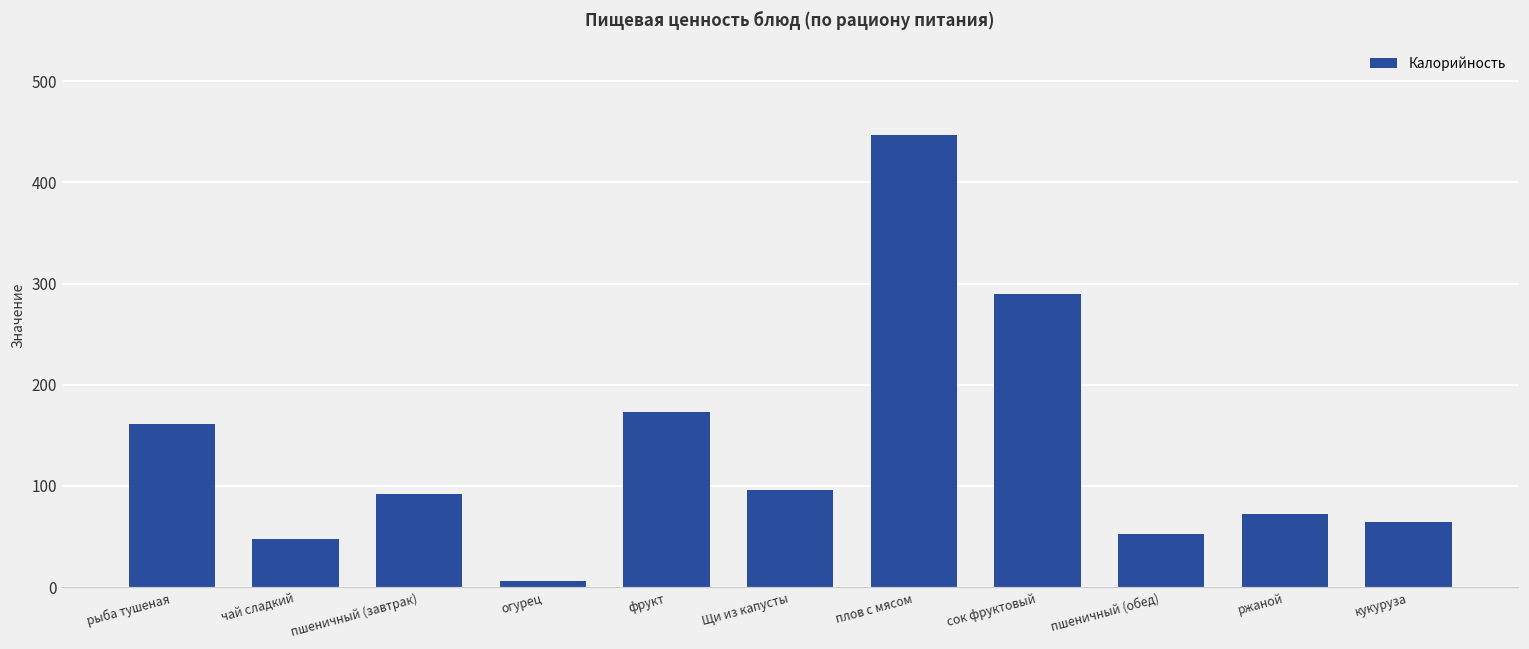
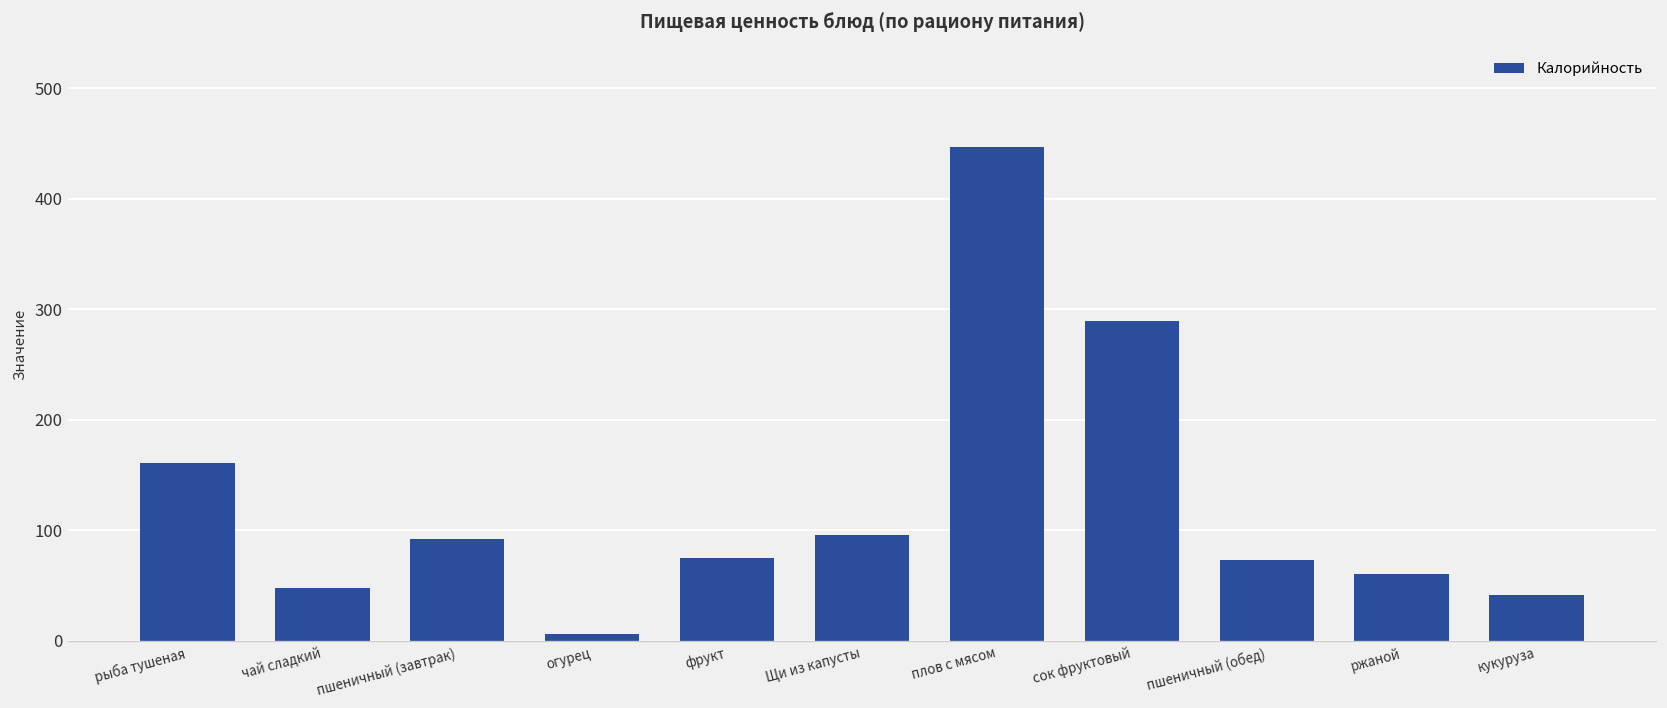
фрукт: 170 -> 80
пшеничный (обед): 50 -> 70
ржаной: 70 -> 60
кукуруза: 60 -> 40
